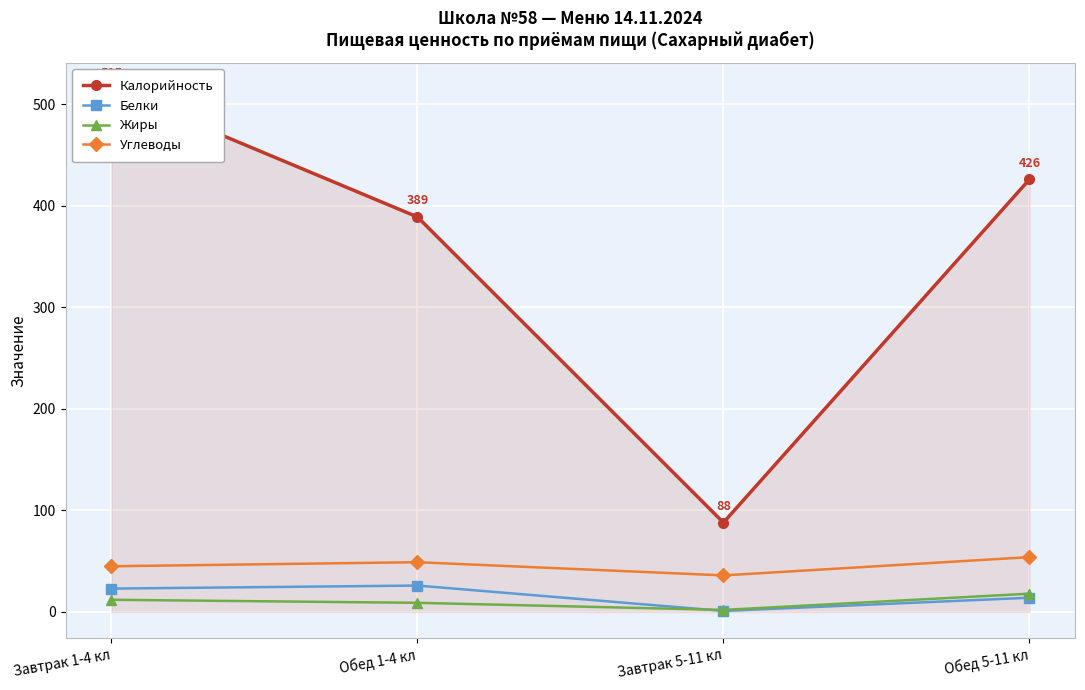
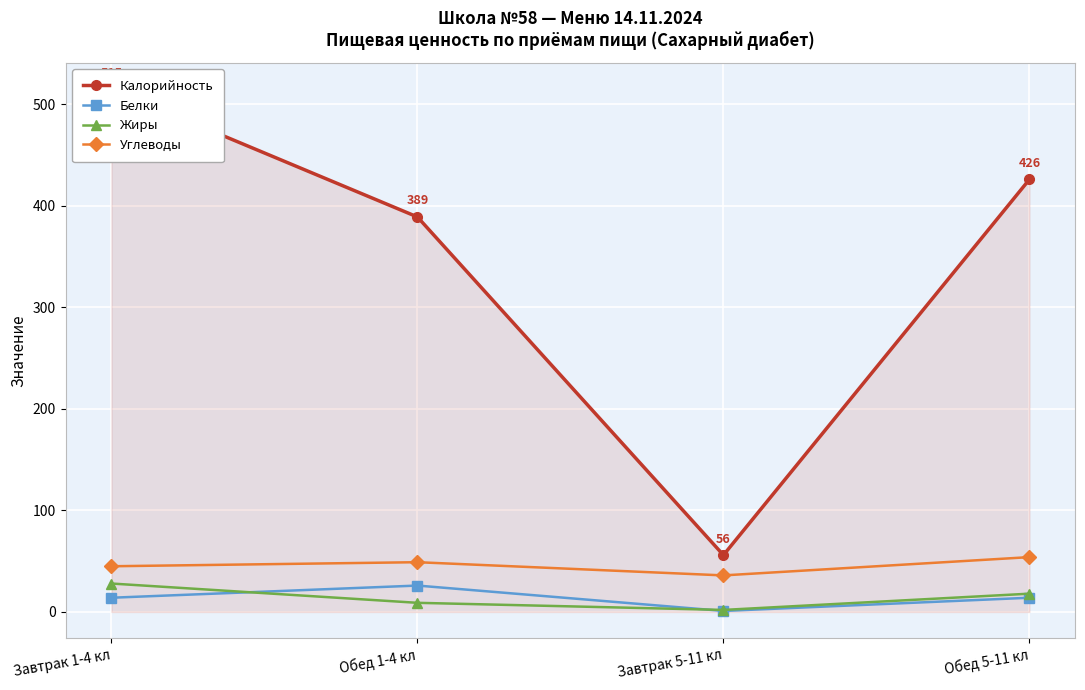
Белки, Завтрак 1-4 кл: 23 -> 14
Жиры, Завтрак 1-4 кл: 12 -> 28
Калорийность, Завтрак 5-11 кл: 88 -> 56
